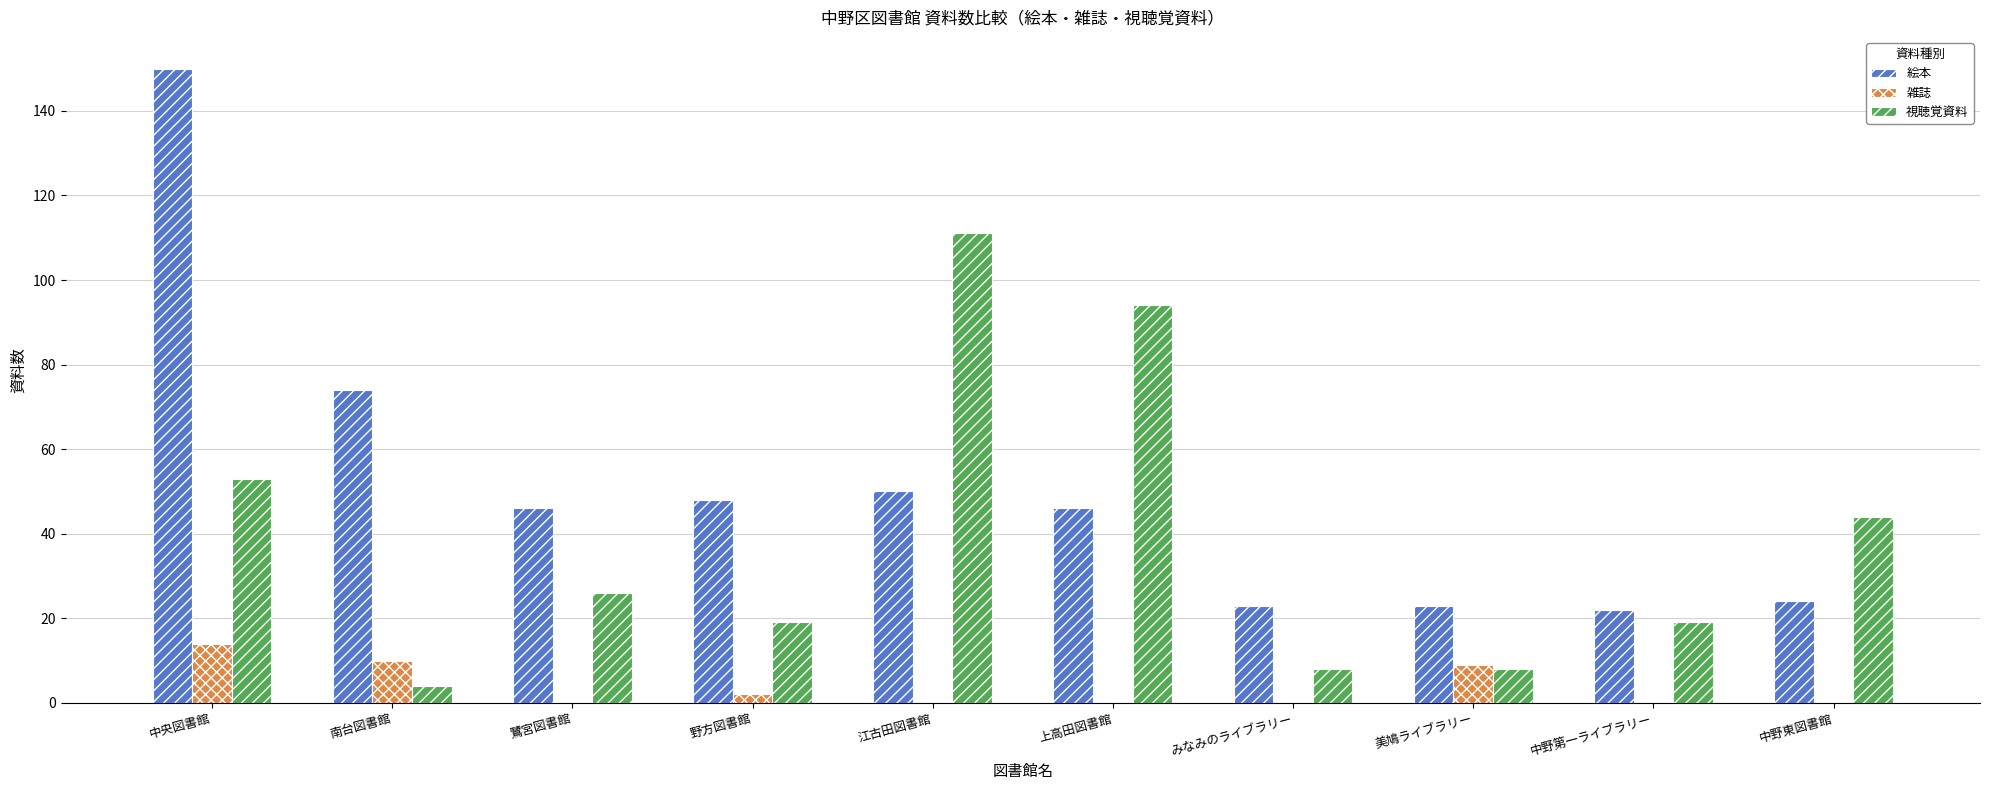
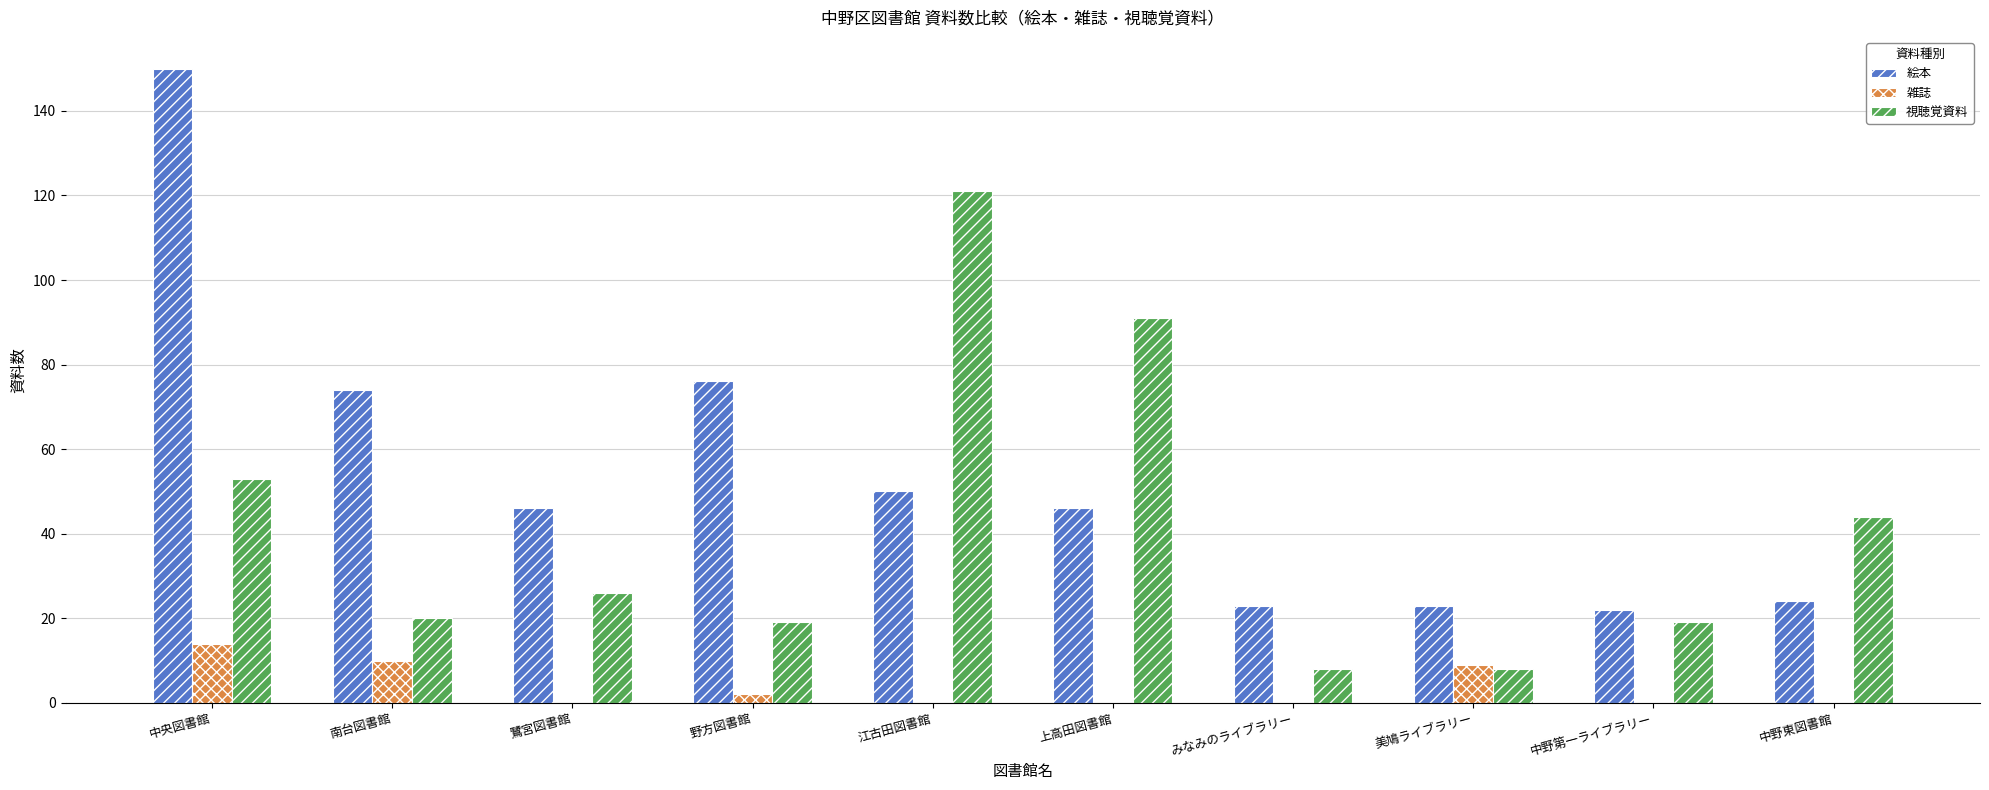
視聴覚資料, 南台図書館: 4 -> 20
絵本, 野方図書館: 48 -> 76
視聴覚資料, 江古田図書館: 111 -> 121
視聴覚資料, 上高田図書館: 94 -> 91
